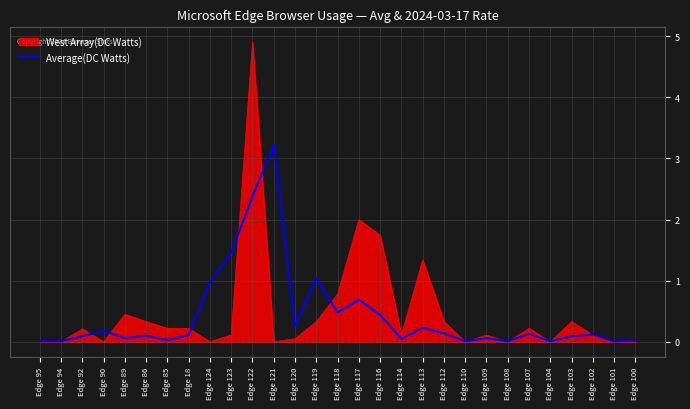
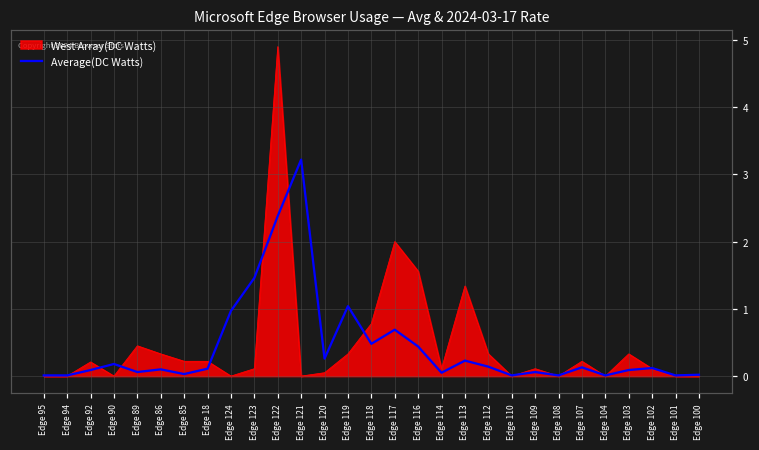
West Array(DC Watts), Edge 116: 1.7 -> 1.6
